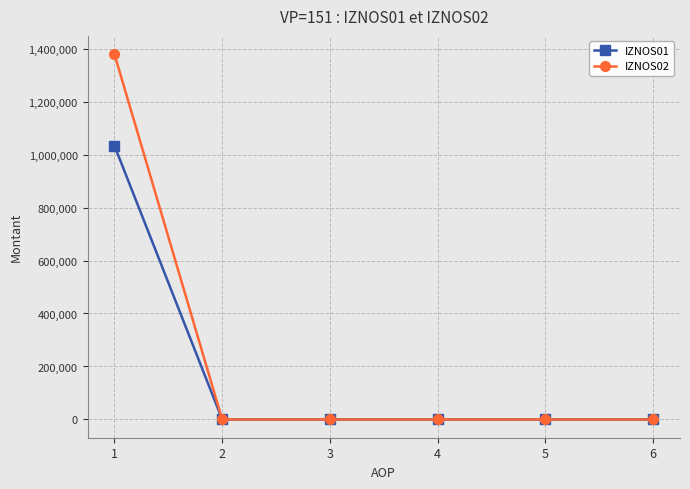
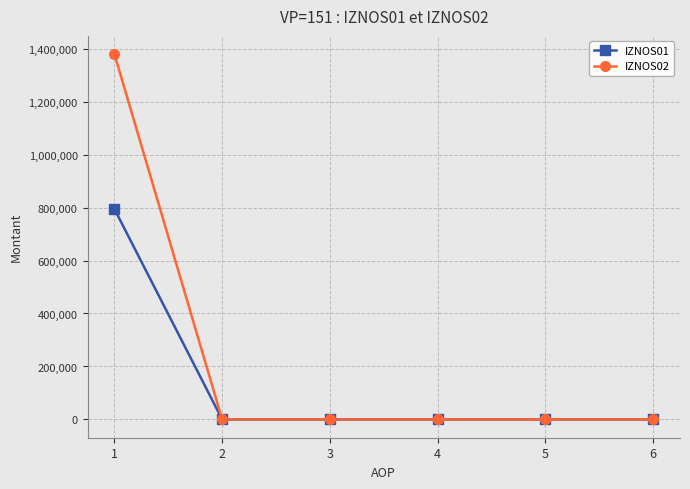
IZNOS01, 1: 1,030,000 -> 790,000
